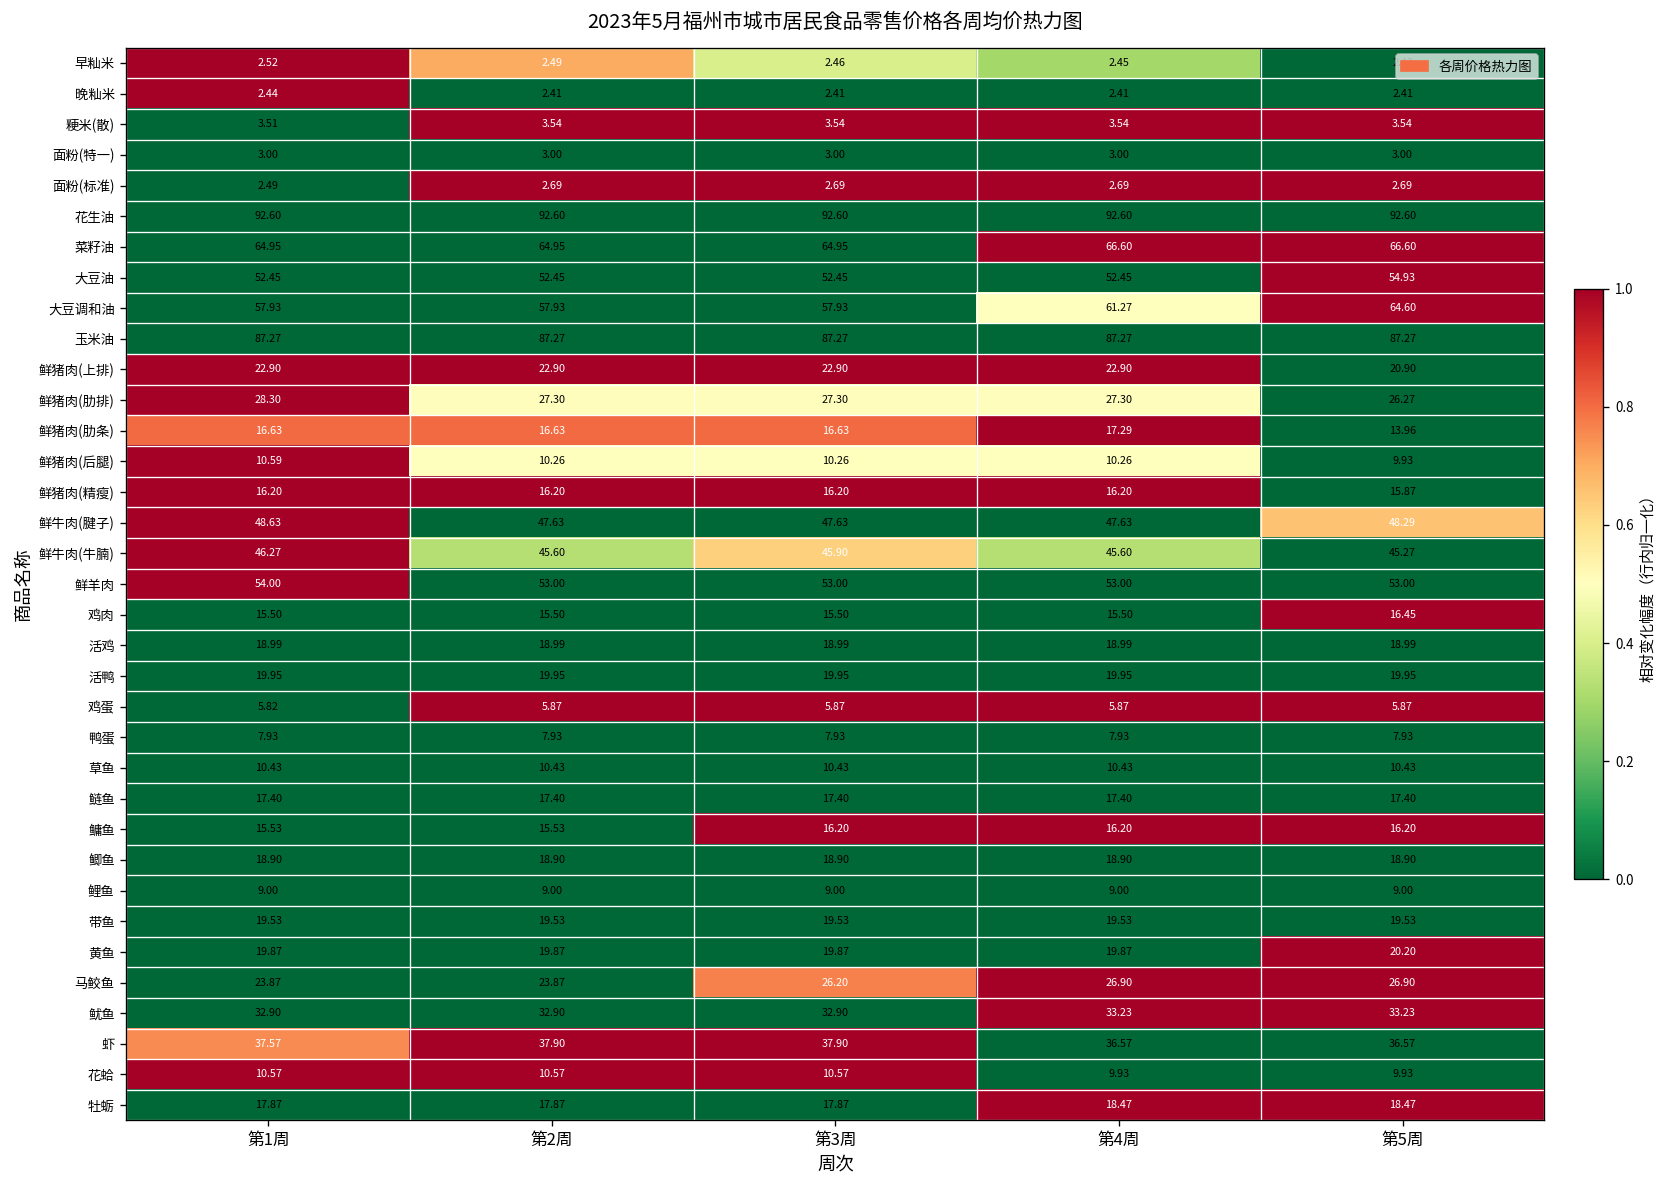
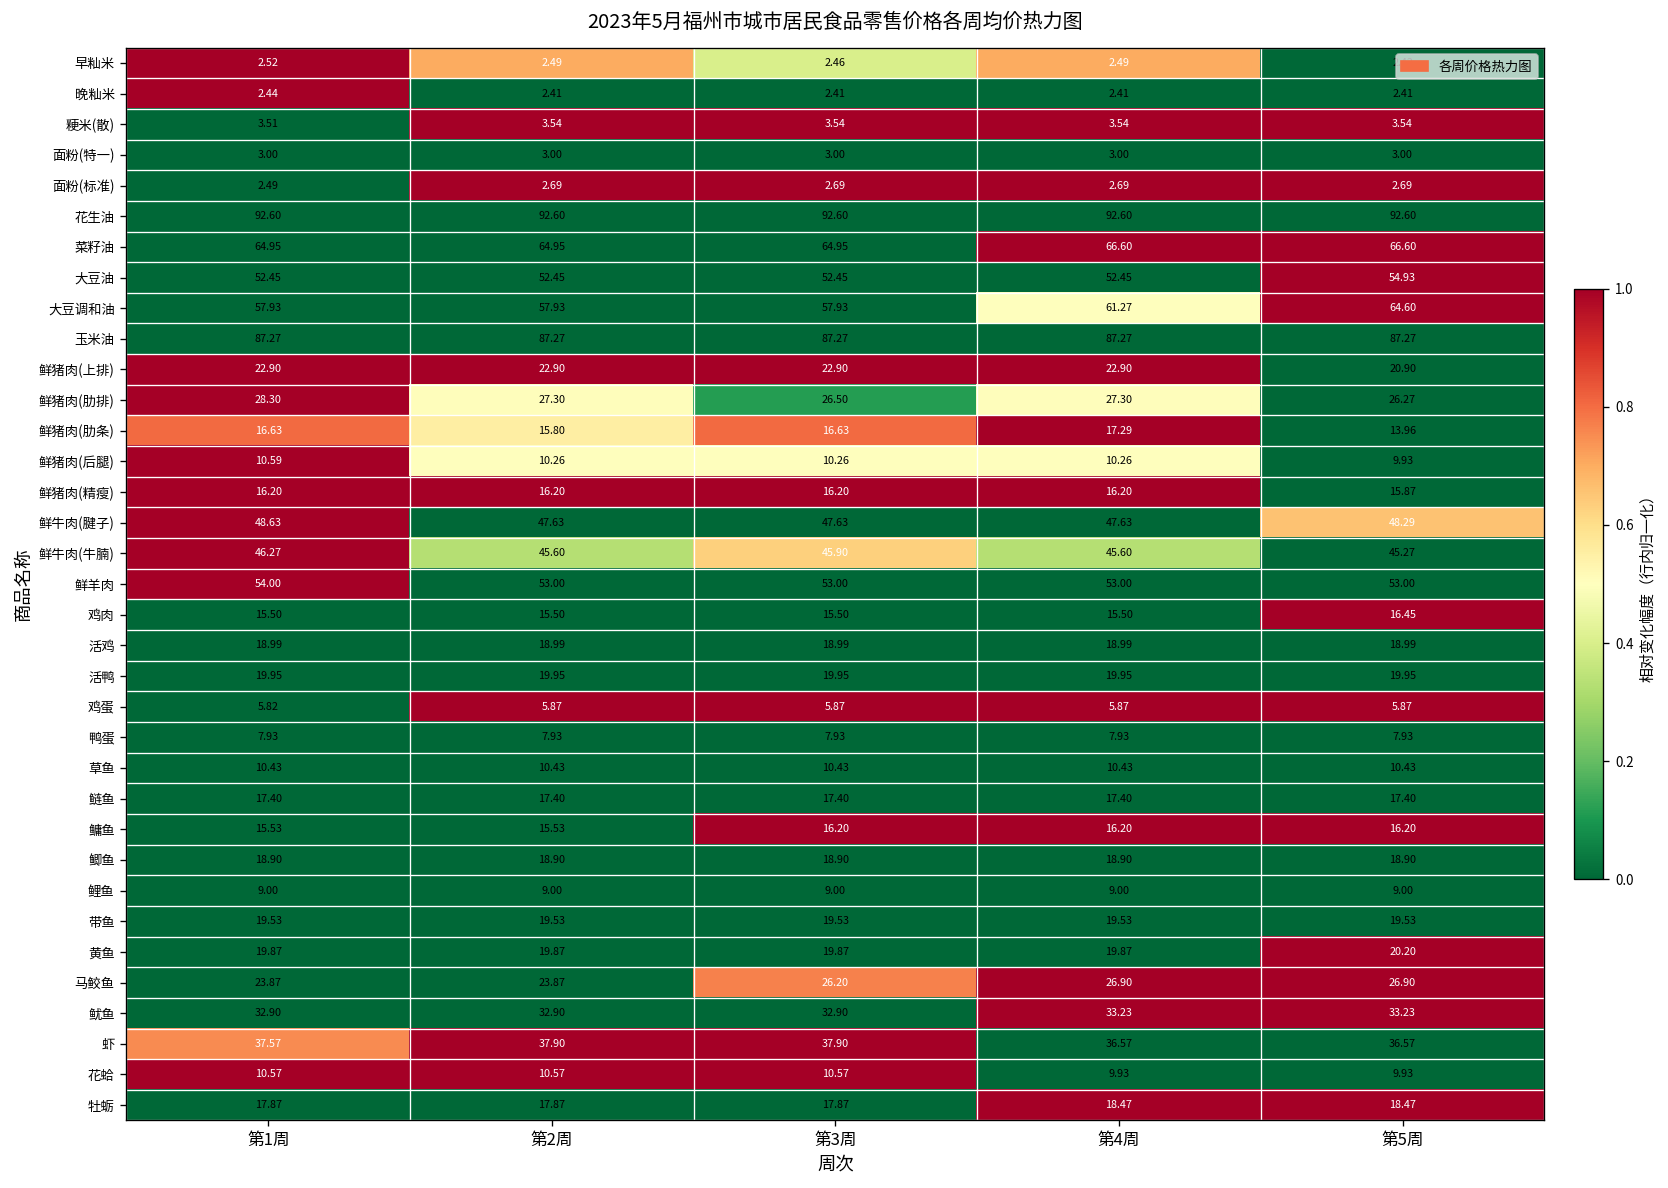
早籼米, 第4周: 2.45 -> 2.49
鲜猪肉(肋排), 第3周: 27.30 -> 26.50
鲜猪肉(肋条), 第2周: 16.63 -> 15.80
